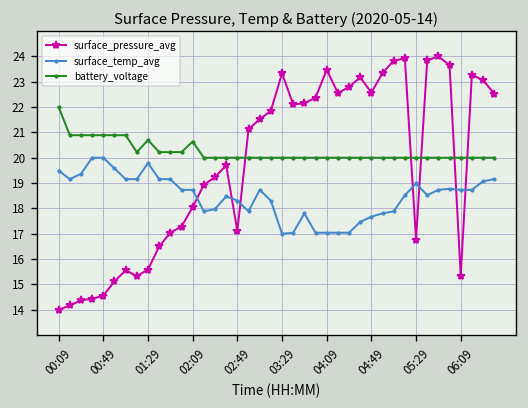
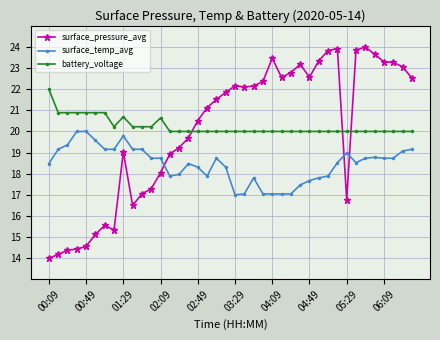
surface_temp_avg, 00:09: 19.5 -> 18.5
surface_pressure_avg, 01:29: 15.6 -> 19.0
surface_pressure_avg, 02:49: 17.1 -> 20.5
surface_pressure_avg, 03:29: 23.3 -> 22.2
surface_pressure_avg, 06:09: 15.3 -> 23.3
